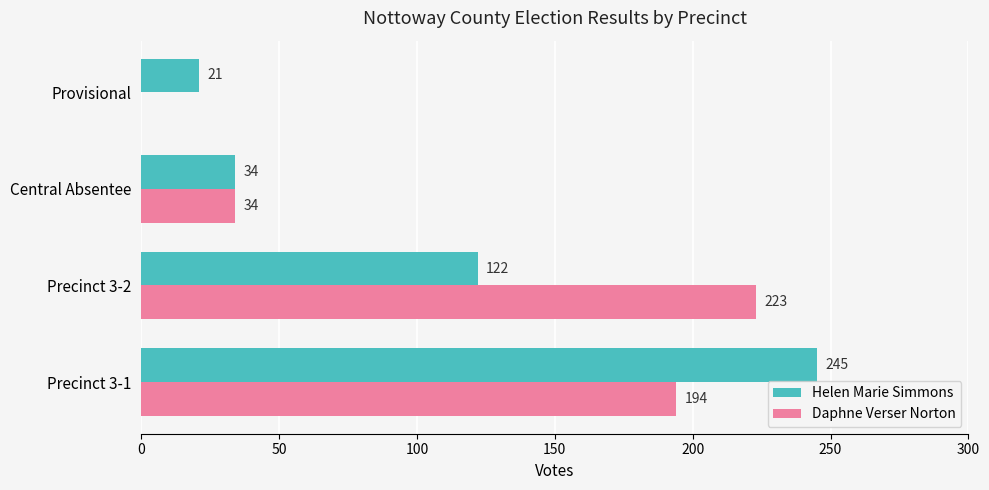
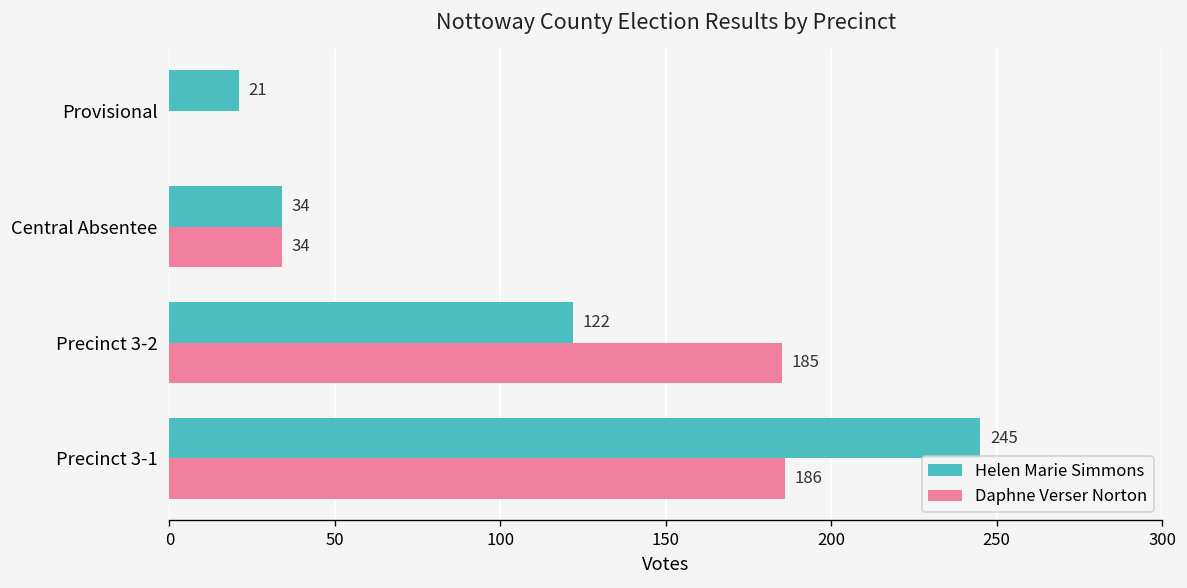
Daphne Verser Norton, Precinct 3-2: 223 -> 185
Daphne Verser Norton, Precinct 3-1: 194 -> 186
